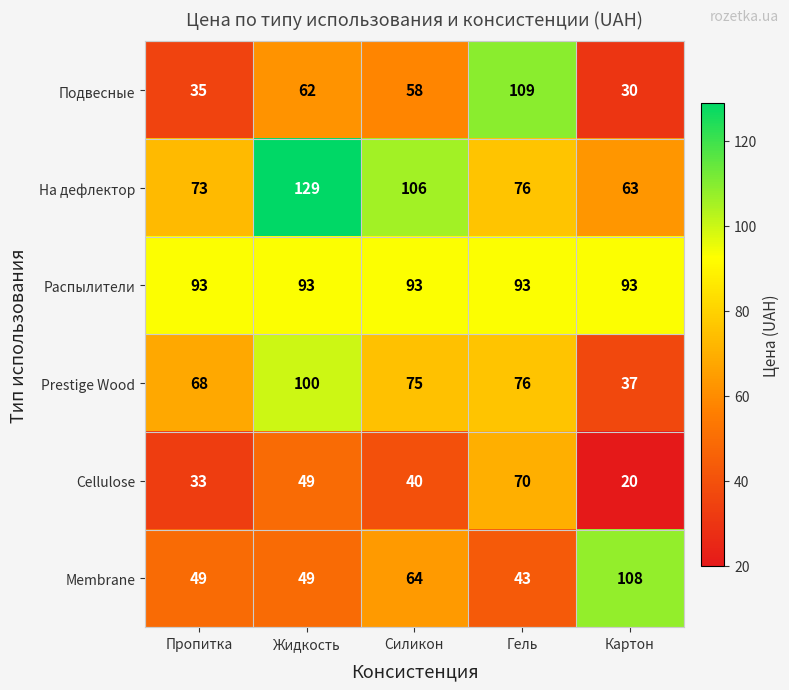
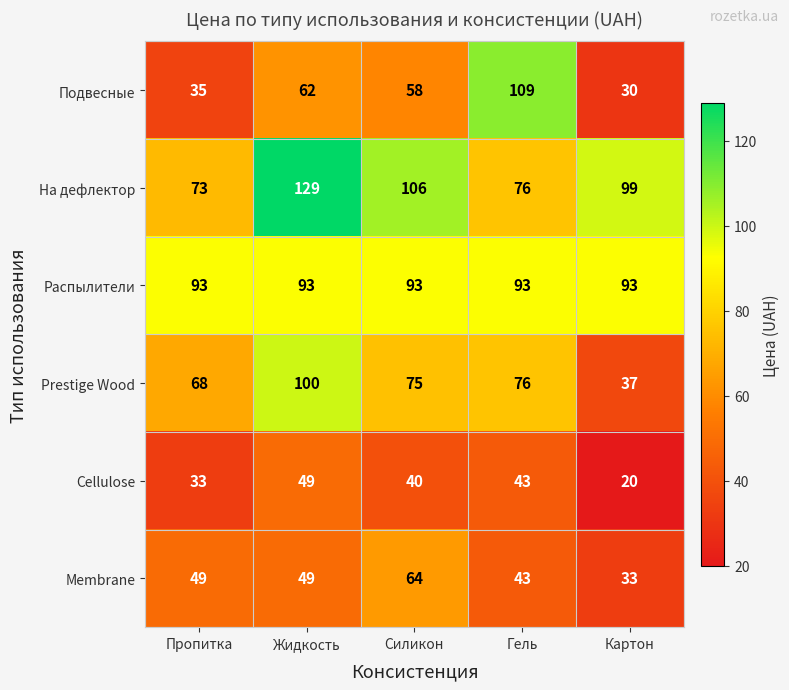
На дефлектор, Картон: 63 -> 99
Cellulose, Гель: 70 -> 43
Membrane, Картон: 108 -> 33
